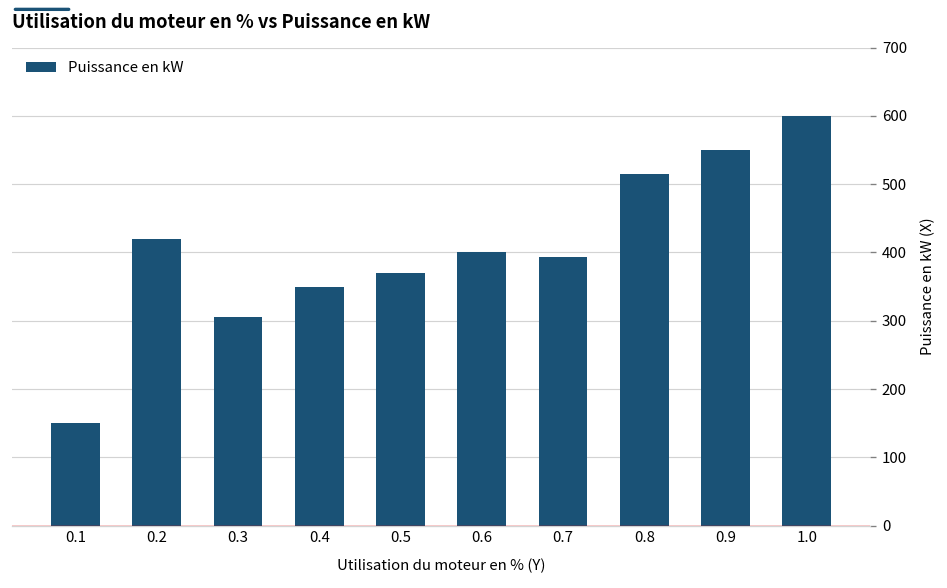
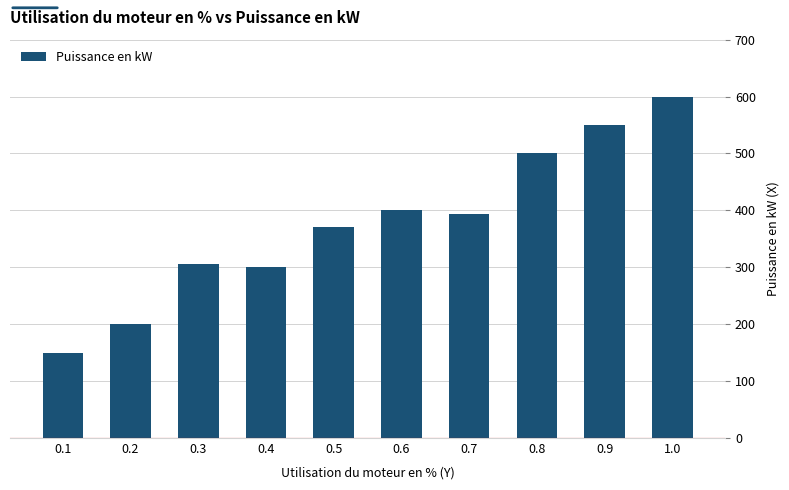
0.2: 420 -> 200
0.4: 350 -> 300
0.8: 520 -> 500
